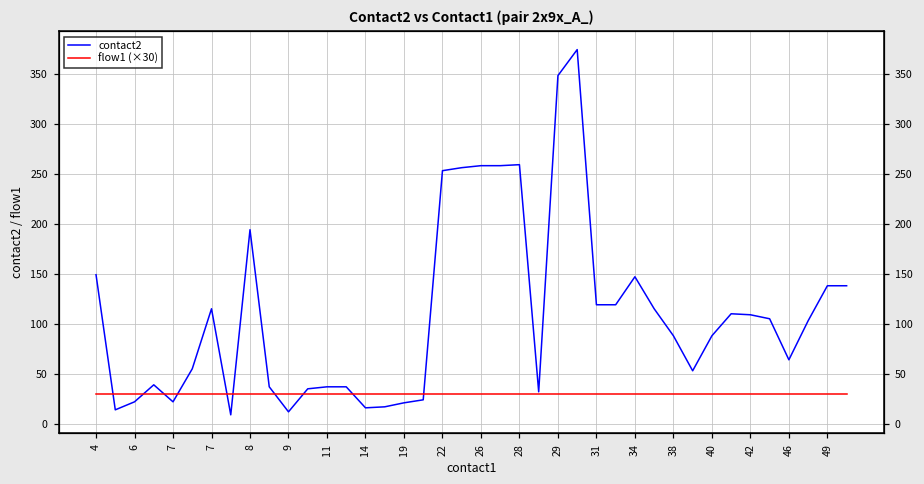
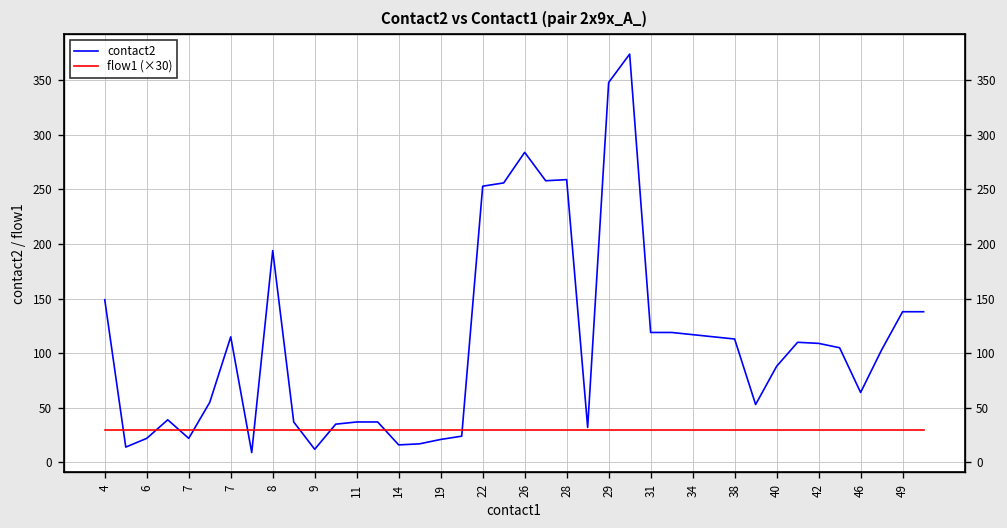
contact2, 26: 260 -> 280
contact2, 34: 150 -> 120
contact2, 38: 90 -> 110
